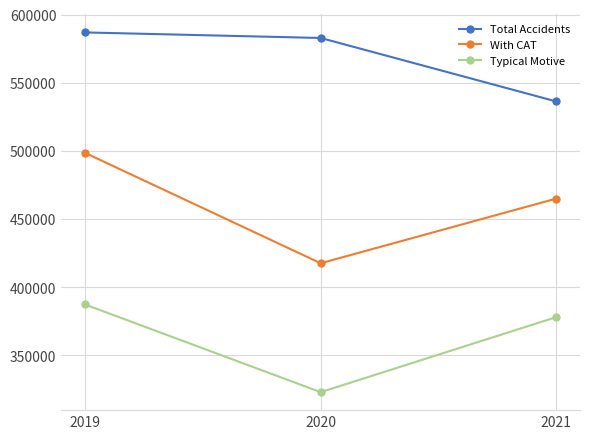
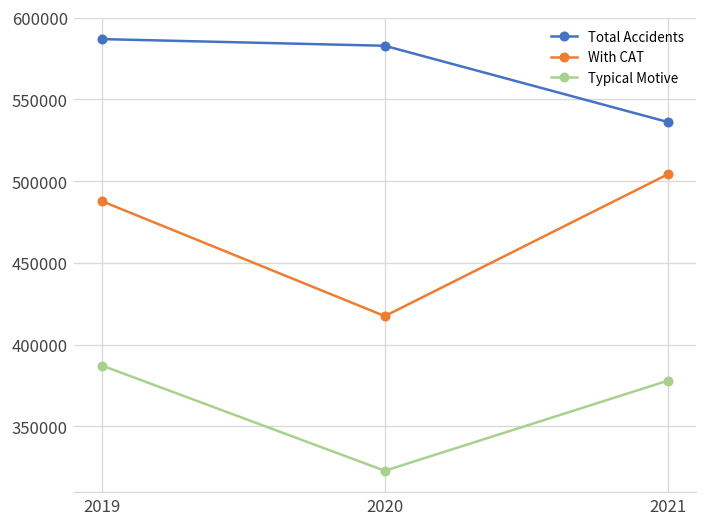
With CAT, 2019: 499000 -> 488000
With CAT, 2021: 465000 -> 504000
